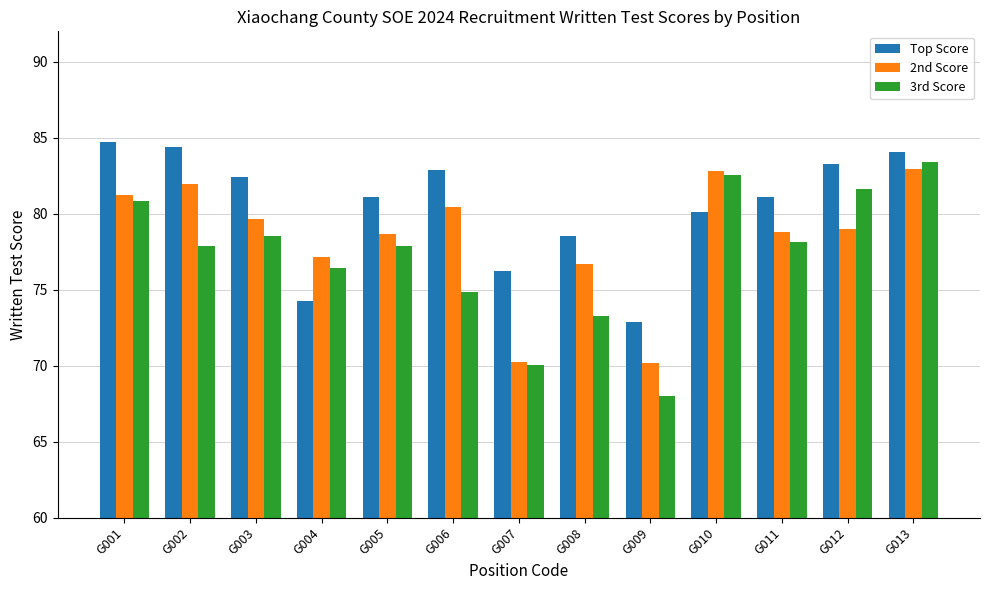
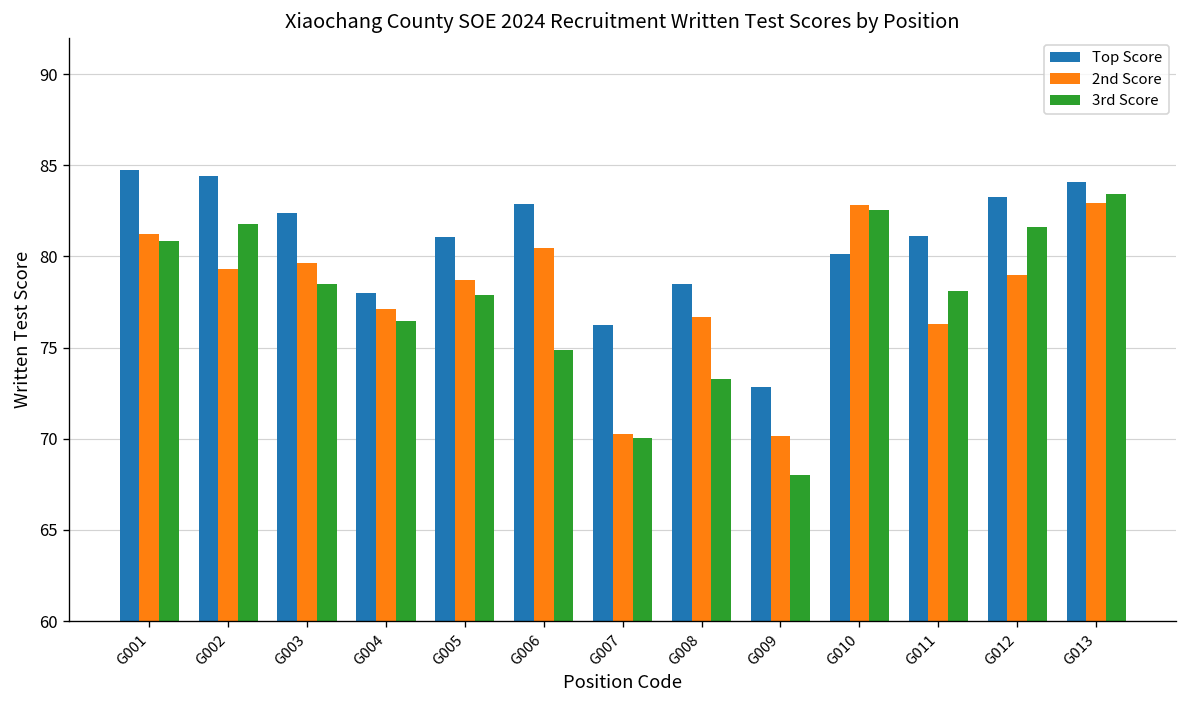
2nd Score, G002: 82.0 -> 79.3
3rd Score, G002: 77.9 -> 81.8
Top Score, G004: 74.3 -> 78.0
2nd Score, G011: 78.8 -> 76.3
